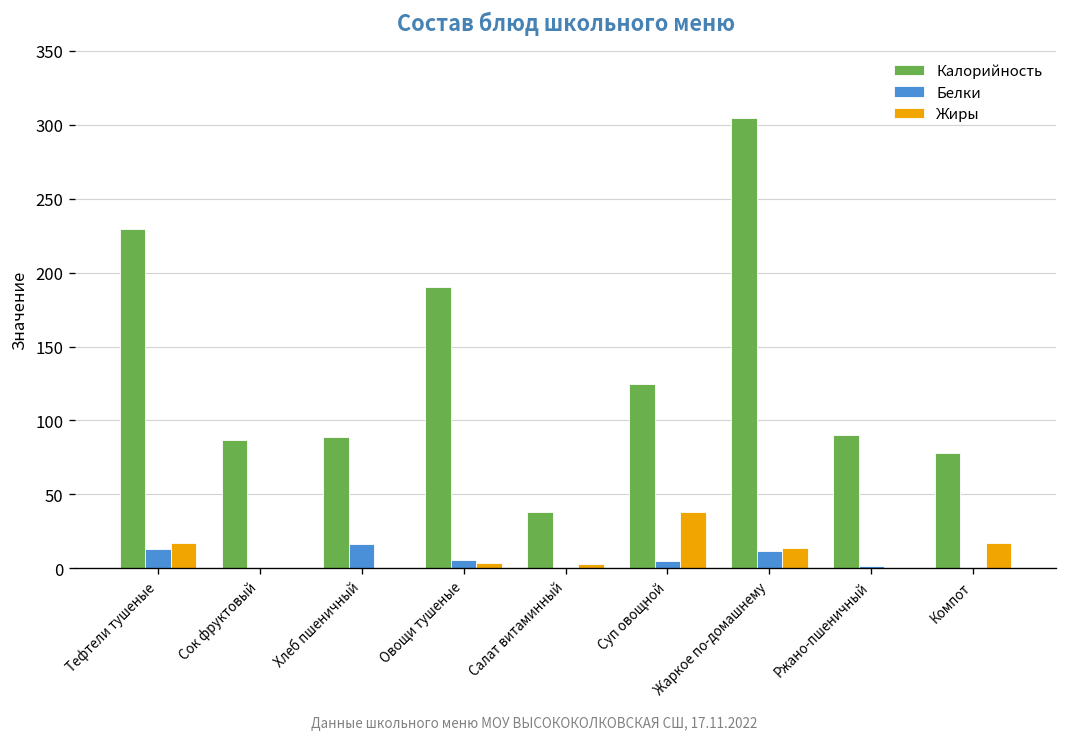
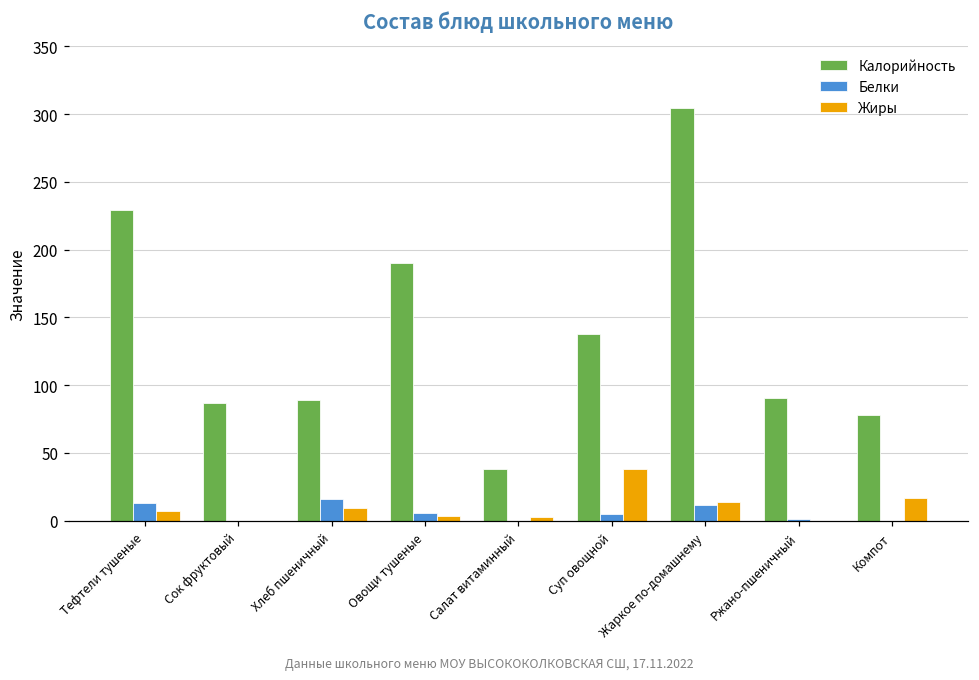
Жиры, Тефтели тушеные: 17 -> 7
Жиры, Хлеб пшеничный: 0 -> 10
Калорийность, Суп овощной: 125 -> 138
